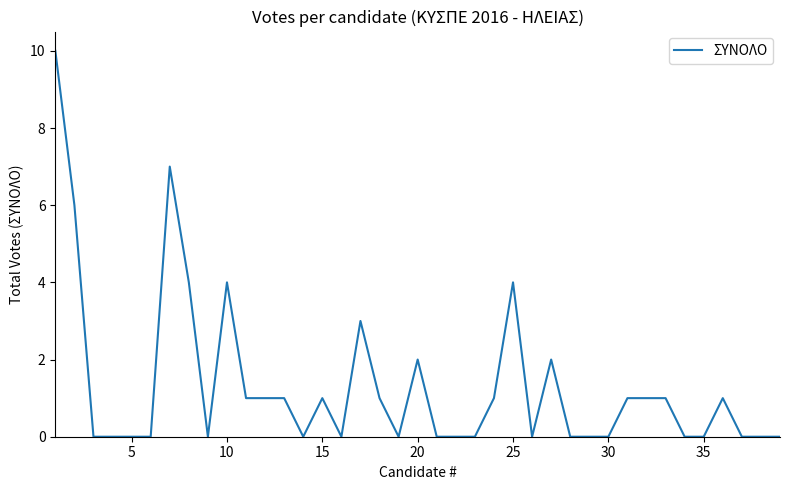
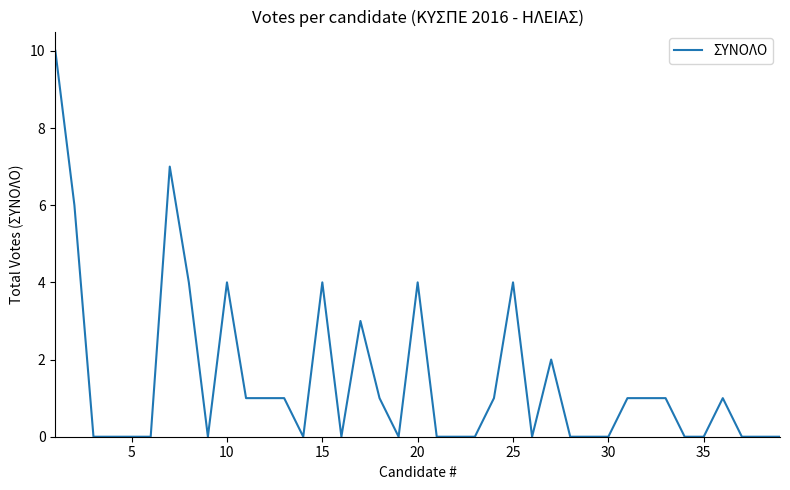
15: 1 -> 4
20: 2 -> 4
